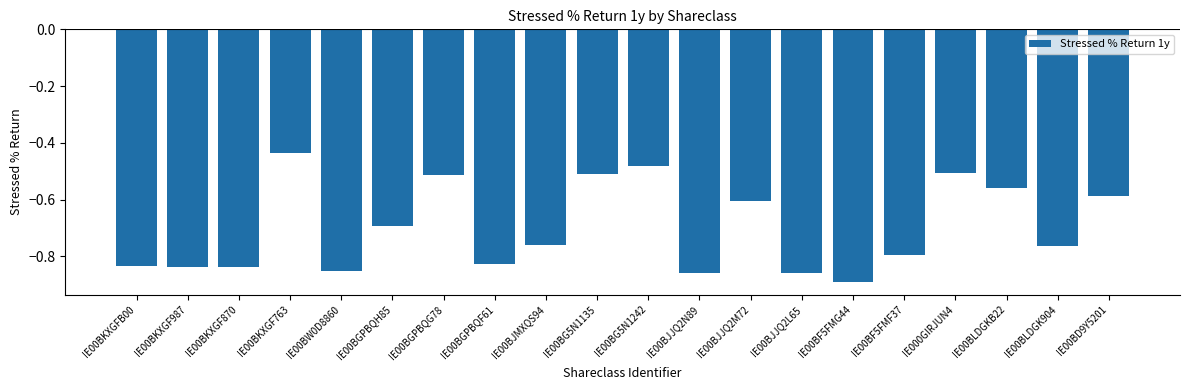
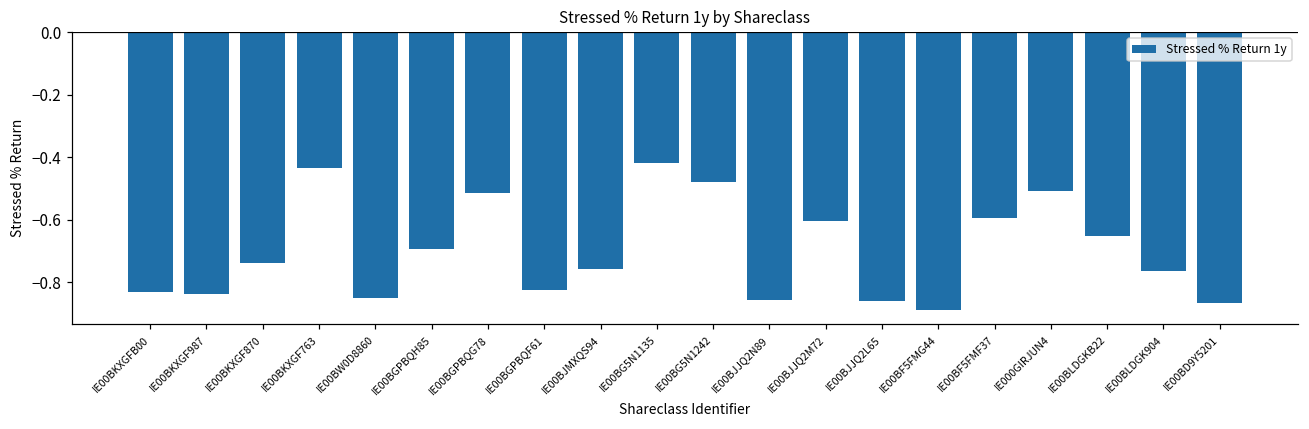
IE00BKXGF870: -0.84 -> -0.74
IE00BG5N1135: -0.51 -> -0.42
IE00BF5FMF37: -0.79 -> -0.60
IE00BLDGKB22: -0.56 -> -0.65
IE00BD9Y5201: -0.59 -> -0.87
